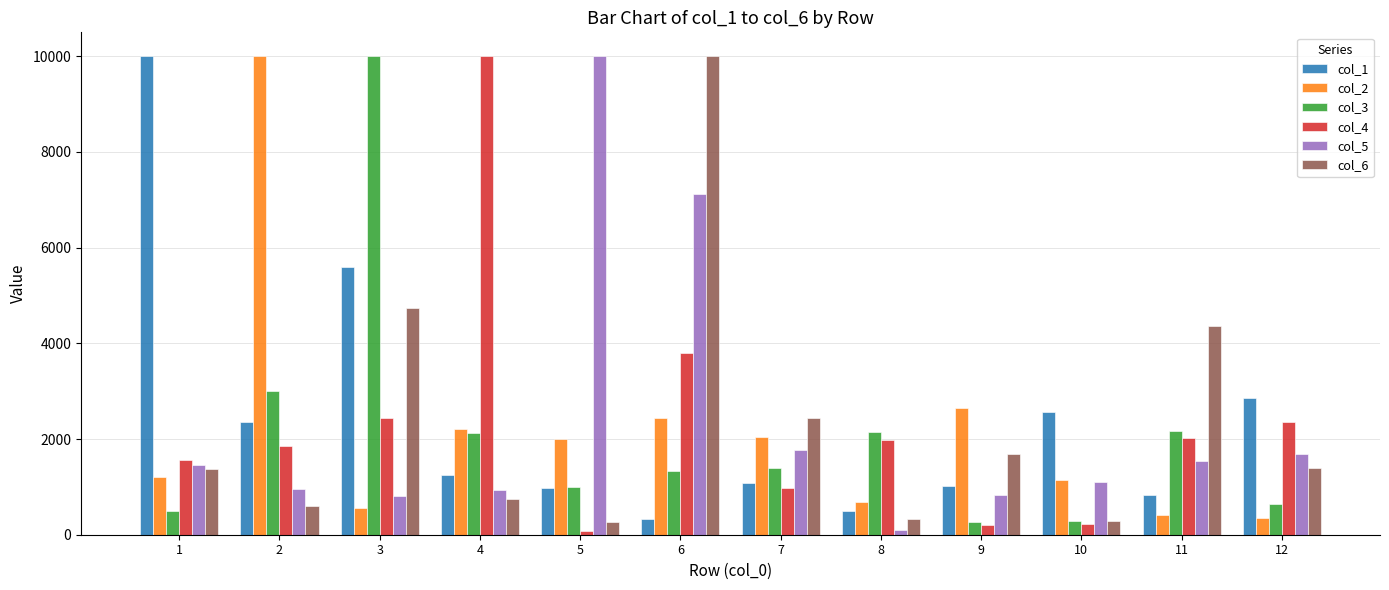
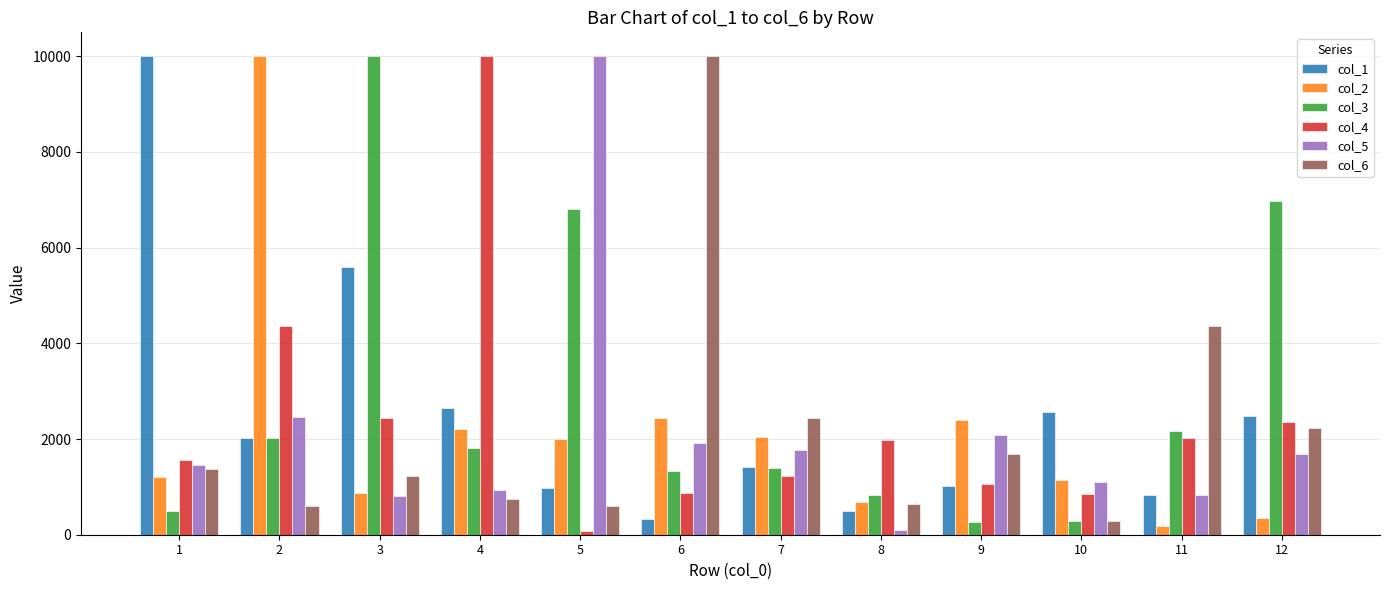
col_1, 2: 2400 -> 2000
col_3, 2: 3000 -> 2000
col_4, 2: 1900 -> 4400
col_5, 2: 900 -> 2500
col_2, 3: 600 -> 900
col_6, 3: 4700 -> 1200
col_1, 4: 1300 -> 2600
col_3, 4: 2100 -> 1800
col_3, 5: 1000 -> 6800
col_6, 5: 300 -> 600
col_4, 6: 3800 -> 900
col_5, 6: 7100 -> 1900
col_1, 7: 1100 -> 1400
col_4, 7: 1000 -> 1200
col_3, 8: 2200 -> 800
col_6, 8: 300 -> 700
col_2, 9: 2600 -> 2400
col_4, 9: 200 -> 1100
col_5, 9: 800 -> 2100
col_4, 10: 200 -> 900
col_2, 11: 400 -> 200
col_5, 11: 1500 -> 800
col_1, 12: 2900 -> 2500
col_3, 12: 600 -> 7000
col_6, 12: 1400 -> 2200
